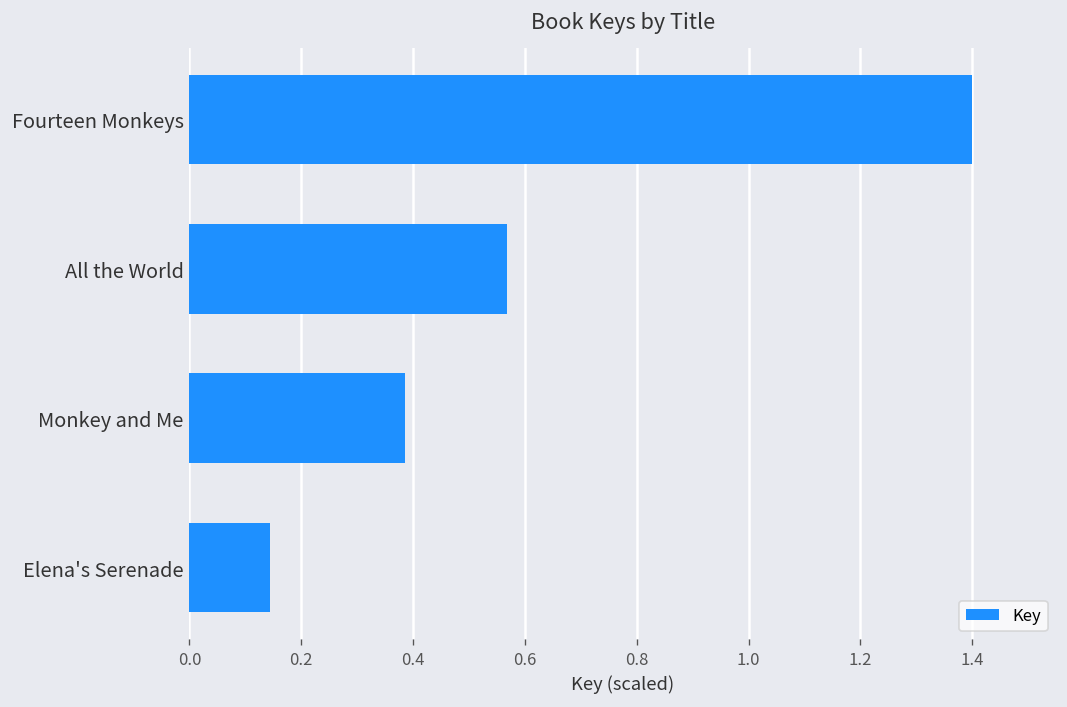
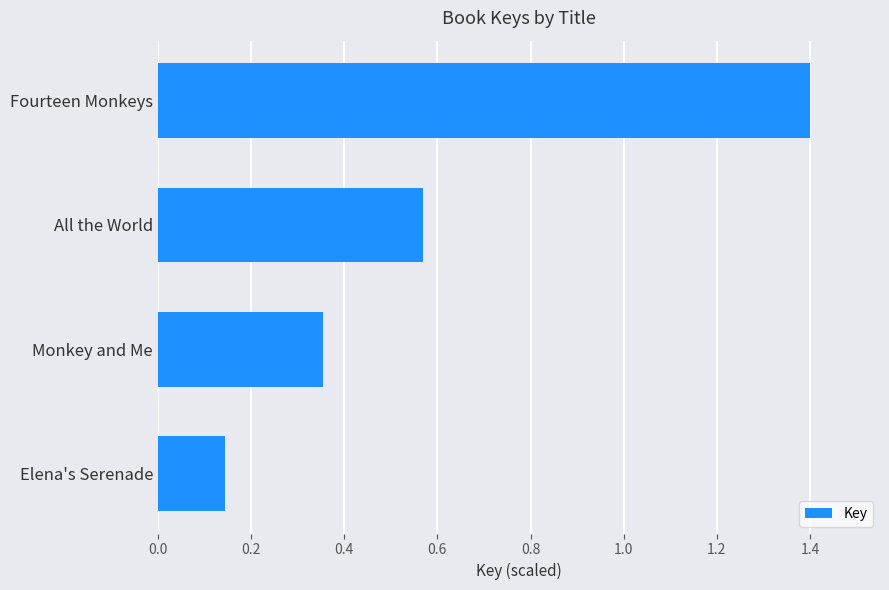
Monkey and Me: 0.39 -> 0.35
